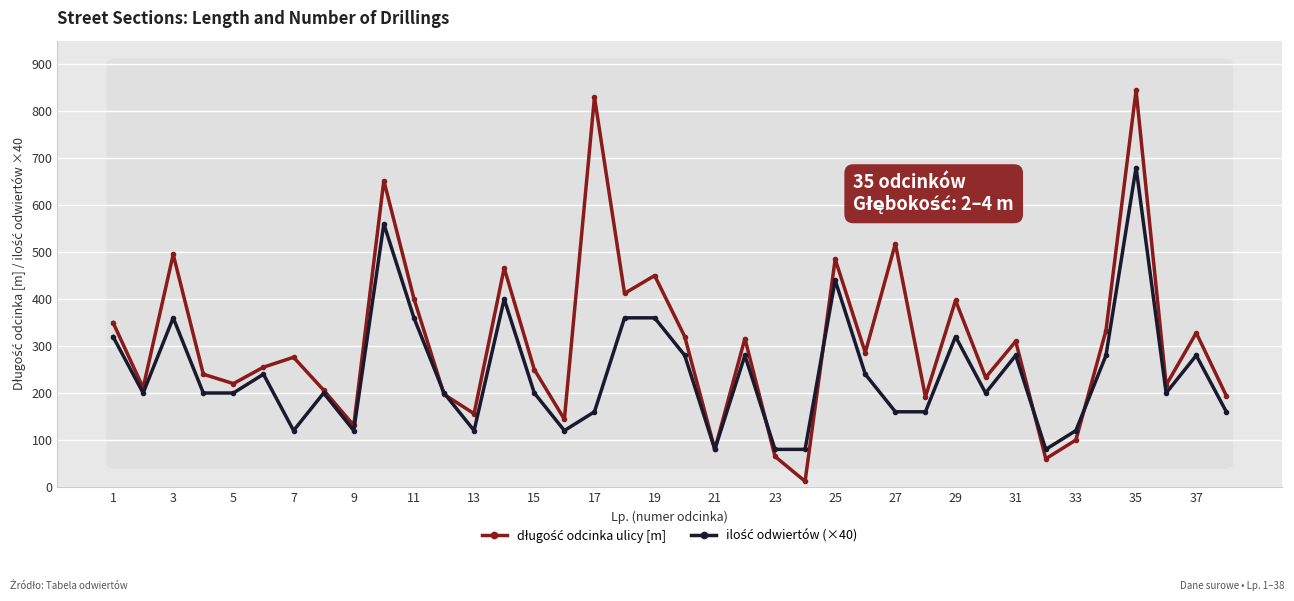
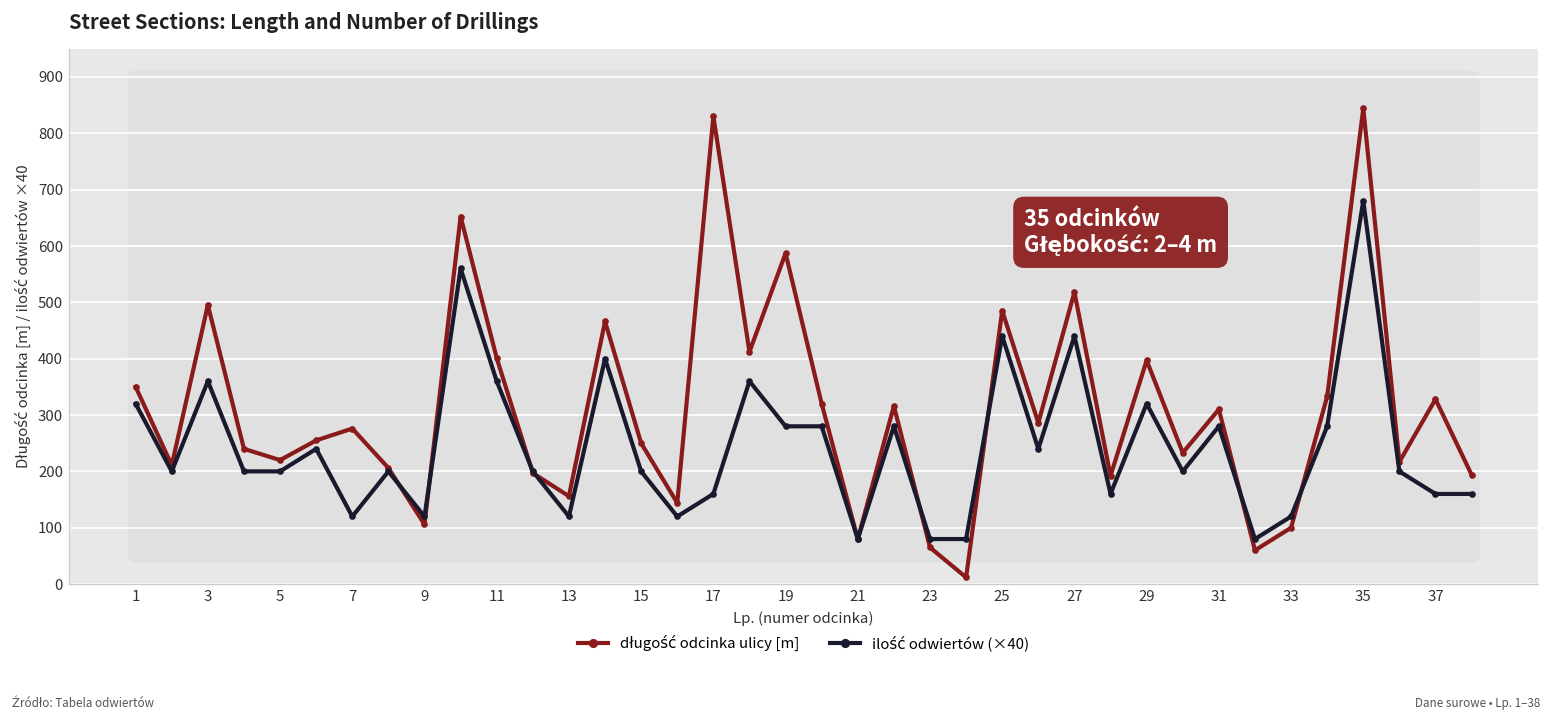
długość odcinka ulicy [m], 9: 130 -> 110
długość odcinka ulicy [m], 19: 450 -> 590
ilość odwiertów (×40), 19: 360 -> 280
ilość odwiertów (×40), 27: 160 -> 440
ilość odwiertów (×40), 37: 280 -> 160
